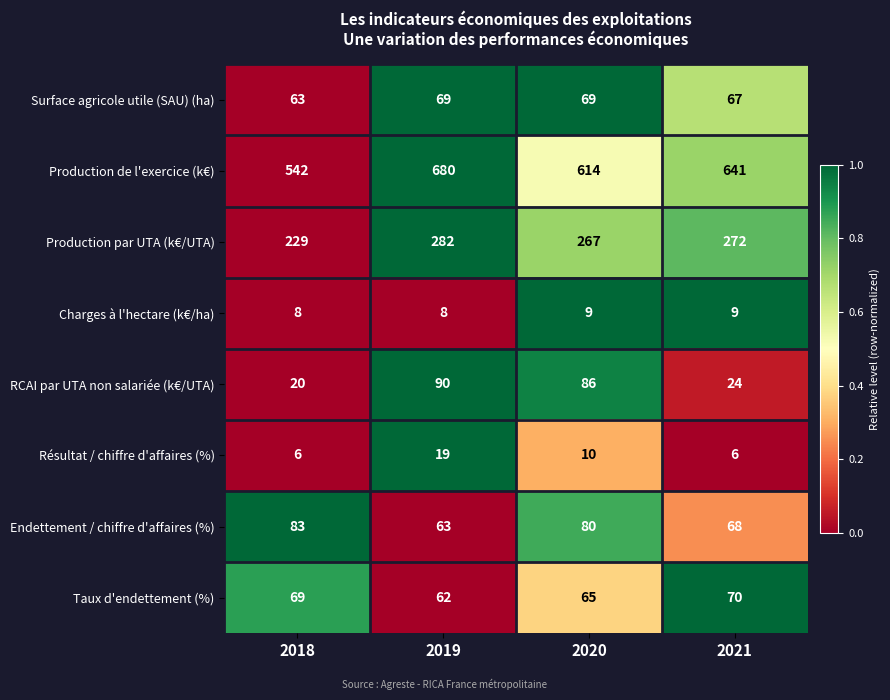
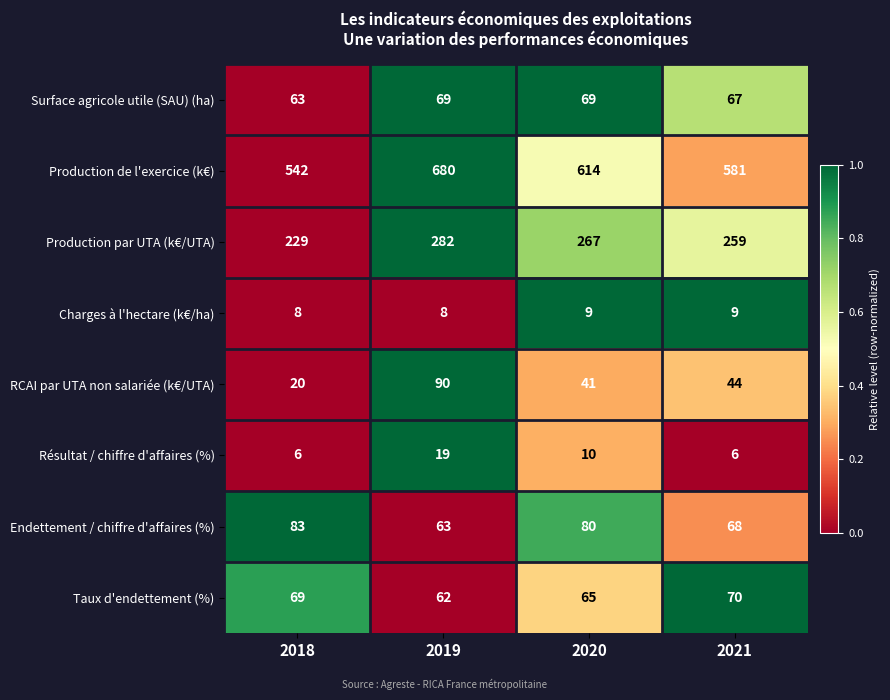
Production de l'exercice (k€), 2021: 641 -> 581
Production par UTA (k€/UTA), 2021: 272 -> 259
RCAI par UTA non salariée (k€/UTA), 2020: 86 -> 41
RCAI par UTA non salariée (k€/UTA), 2021: 24 -> 44
